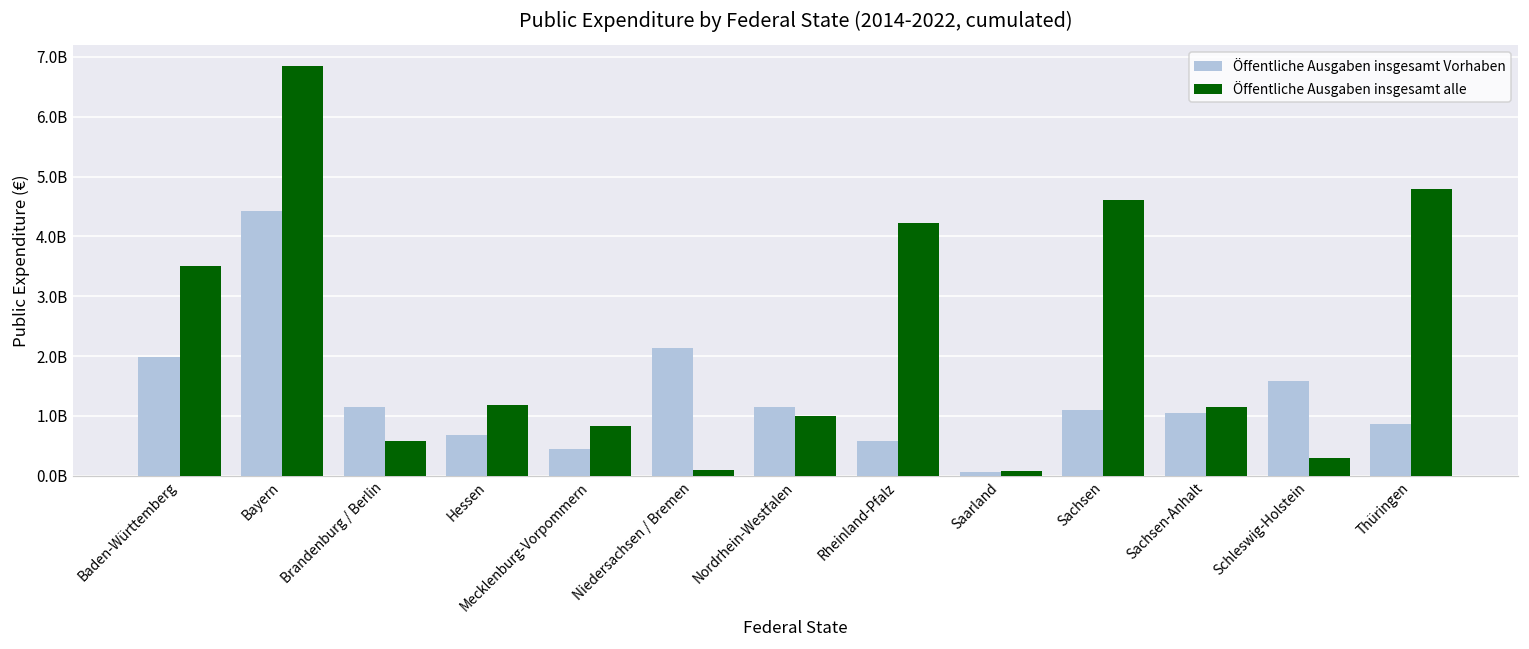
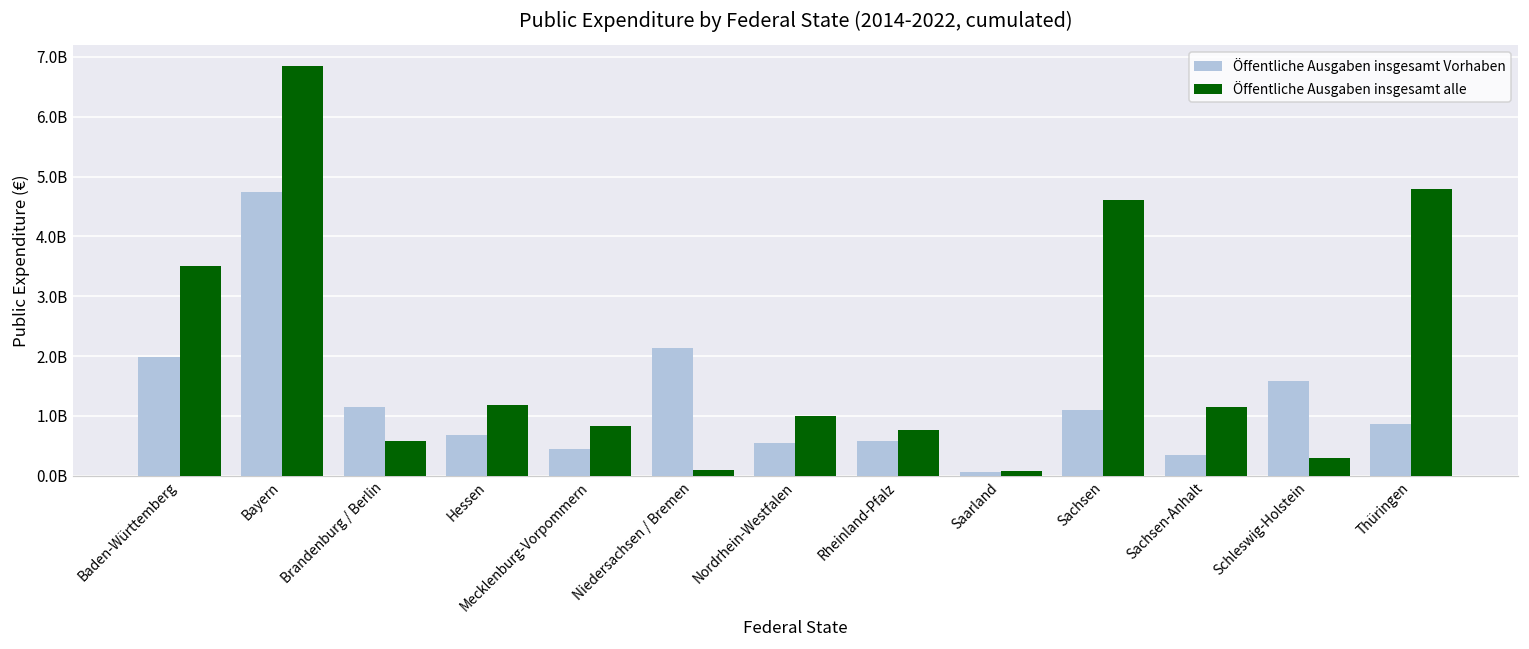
Öffentliche Ausgaben insgesamt Vorhaben, Bayern: 4400000000 -> 4700000000
Öffentliche Ausgaben insgesamt Vorhaben, Nordrhein-Westfalen: 1200000000 -> 500000000
Öffentliche Ausgaben insgesamt alle, Rheinland-Pfalz: 4200000000 -> 800000000
Öffentliche Ausgaben insgesamt Vorhaben, Sachsen-Anhalt: 1000000000 -> 300000000
